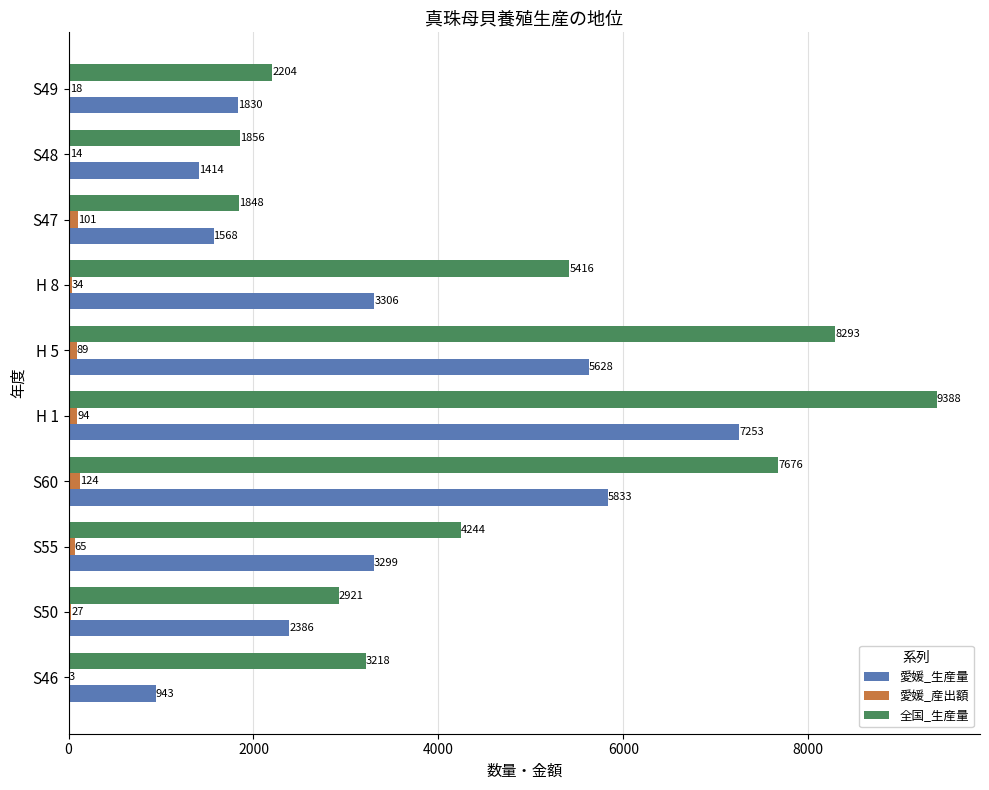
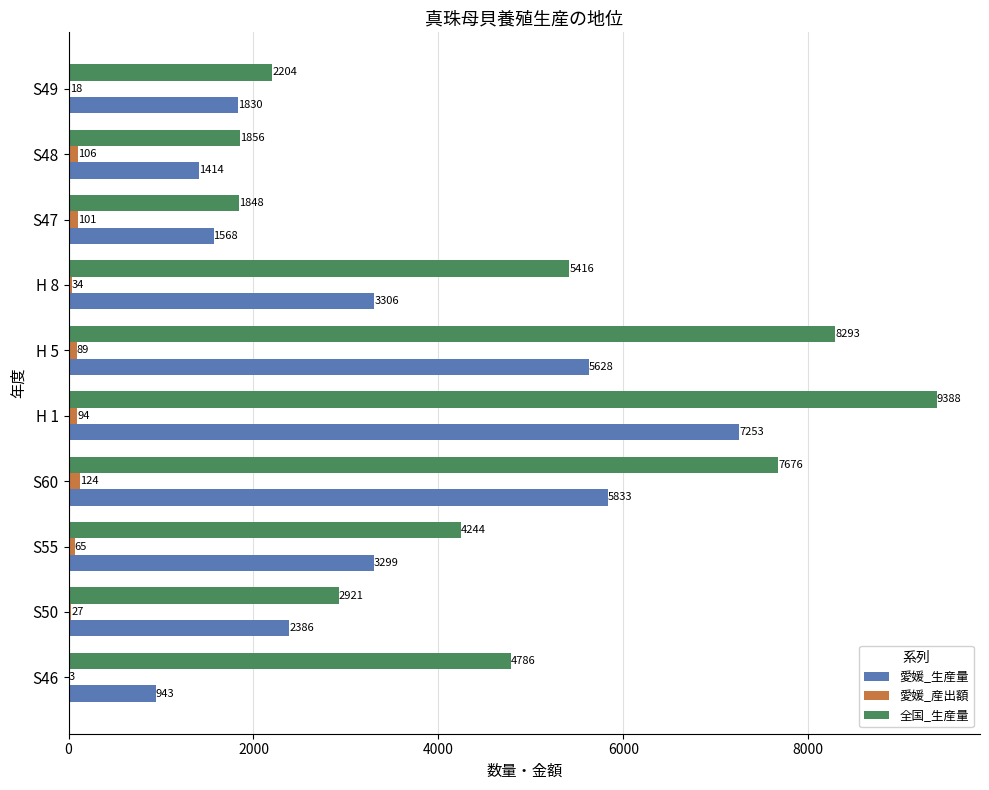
愛媛_産出額, S48: 14 -> 106
全国_生産量, S46: 3218 -> 4786
